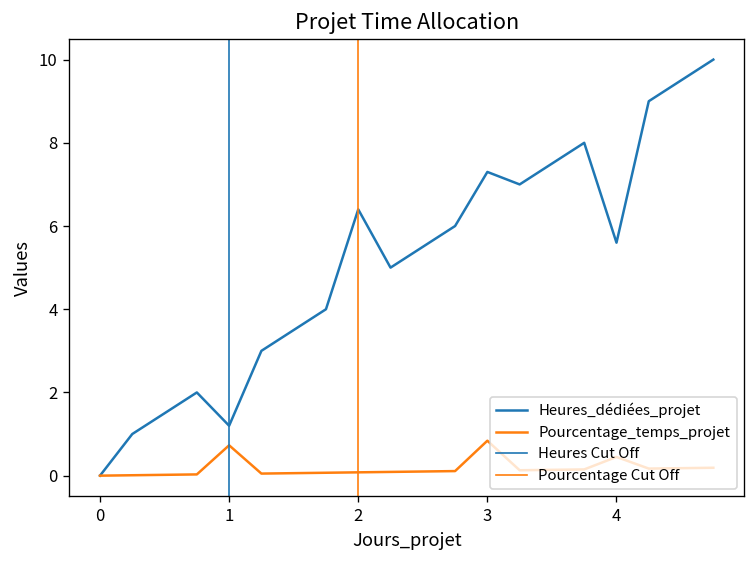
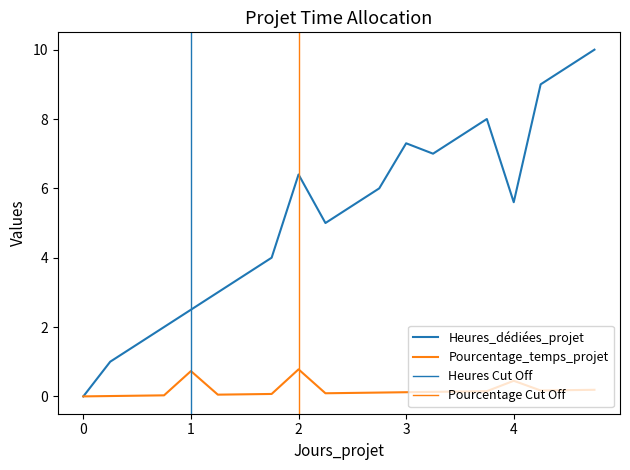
Heures_dédiées_projet, 1: 1.2 -> 2.5
Pourcentage_temps_projet, 2: 0.1 -> 0.8
Pourcentage_temps_projet, 3: 0.8 -> 0.1
